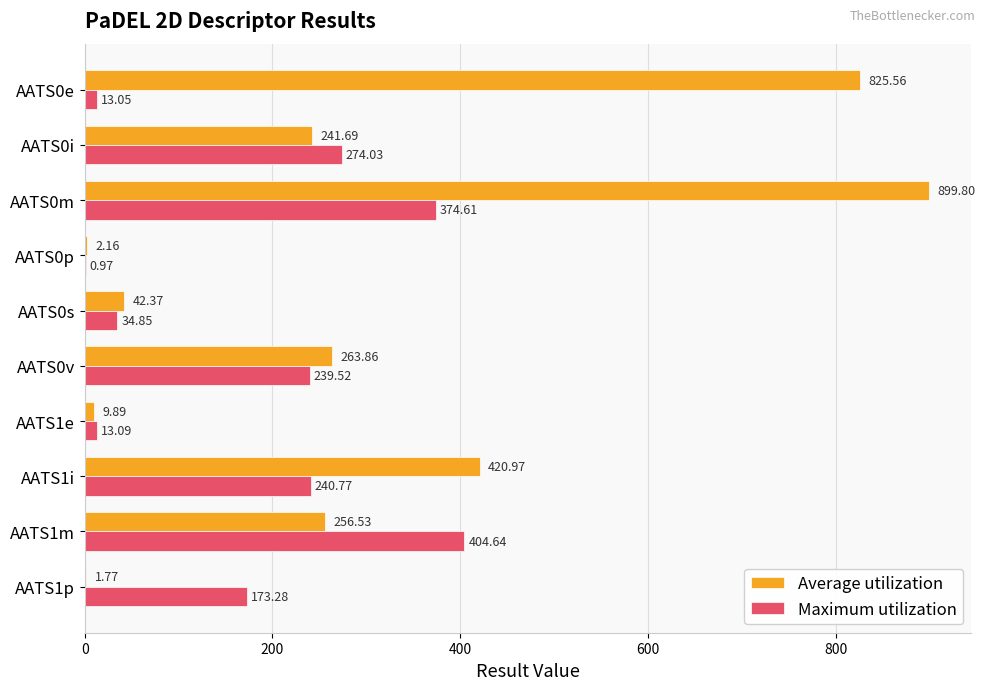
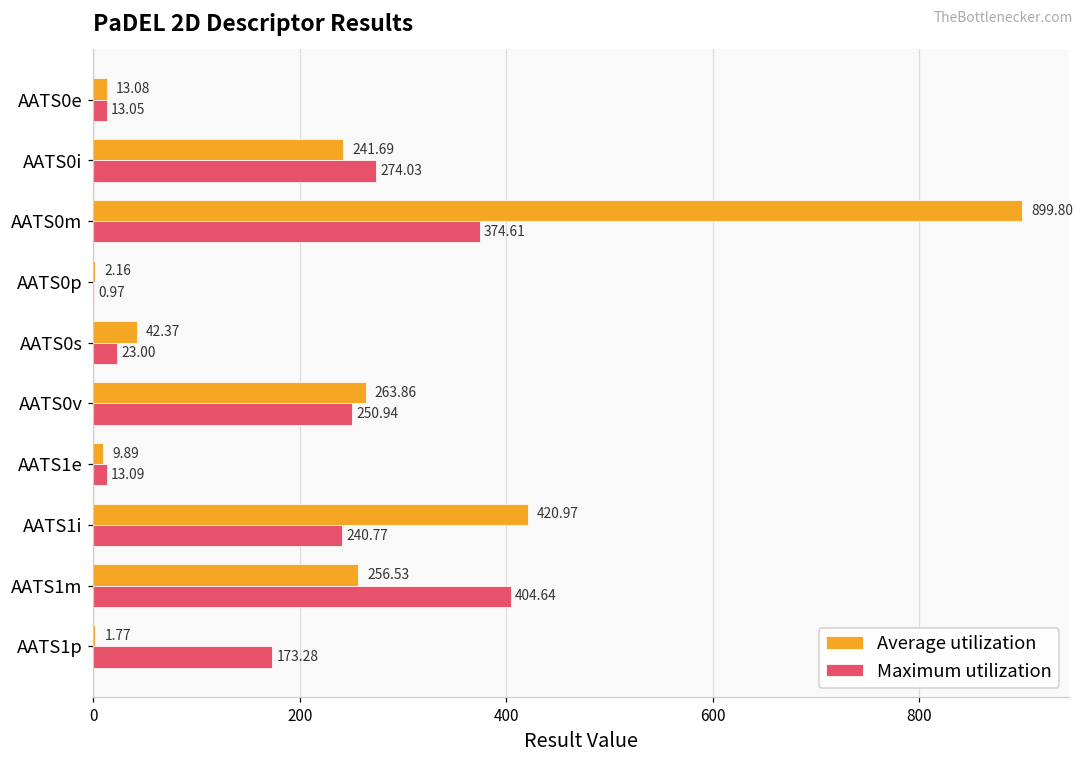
Average utilization, AATS0e: 825.56 -> 13.08
Maximum utilization, AATS0s: 34.85 -> 23.00
Maximum utilization, AATS0v: 239.52 -> 250.94
